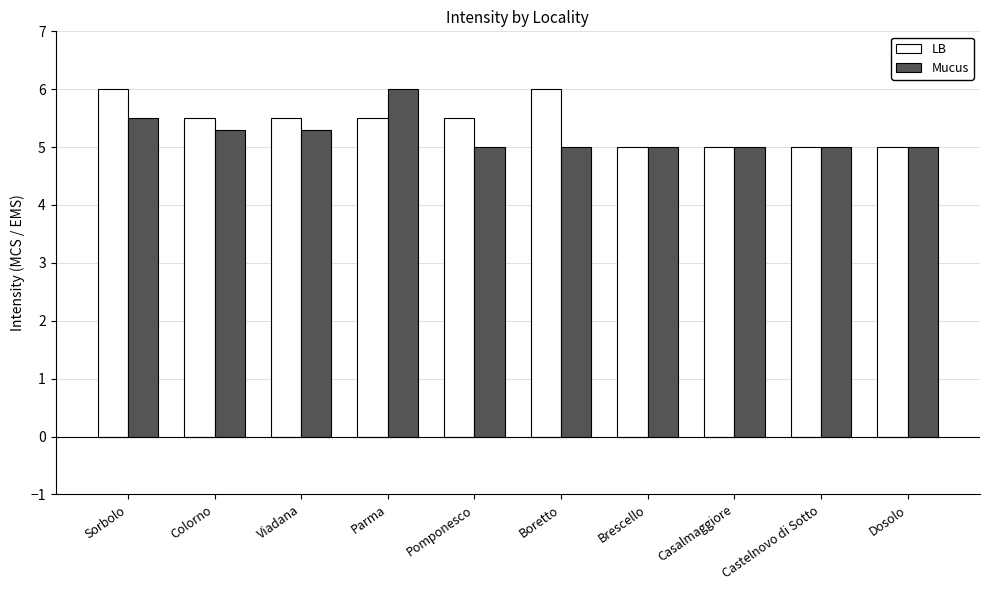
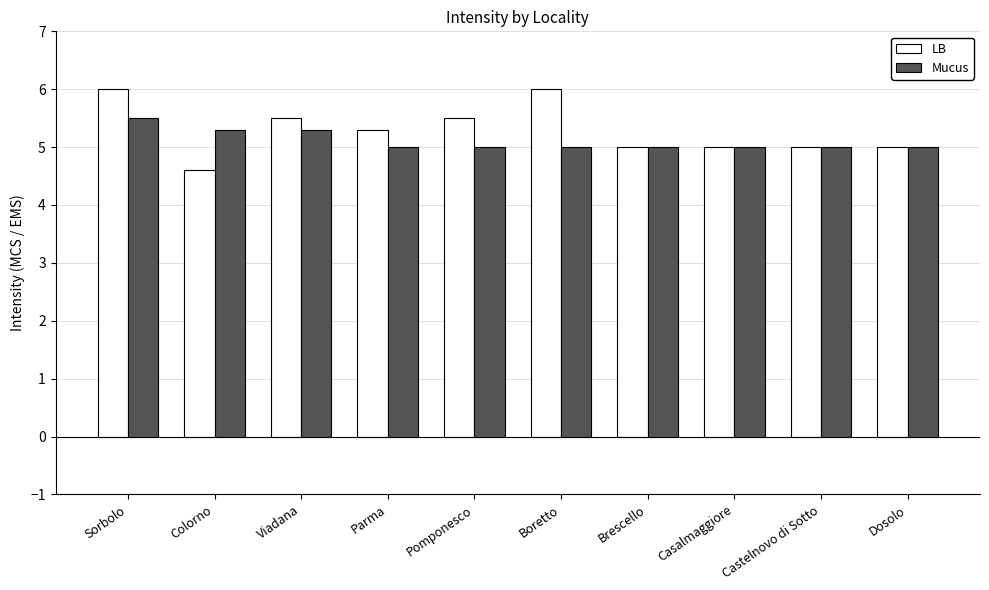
LB, Colorno: 5.5 -> 4.6
LB, Parma: 5.5 -> 5.3
Mucus, Parma: 6 -> 5
